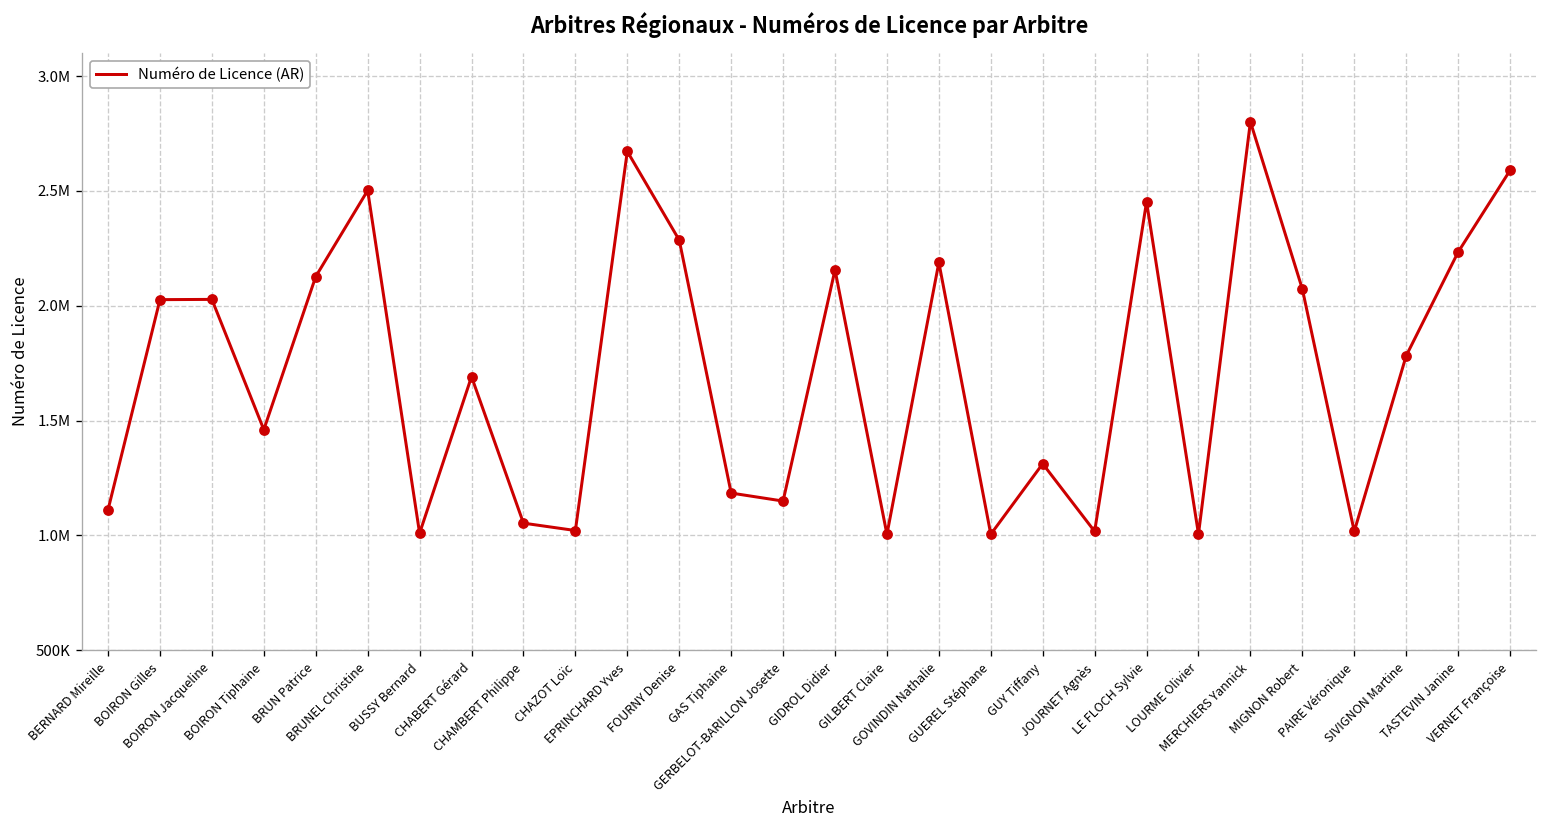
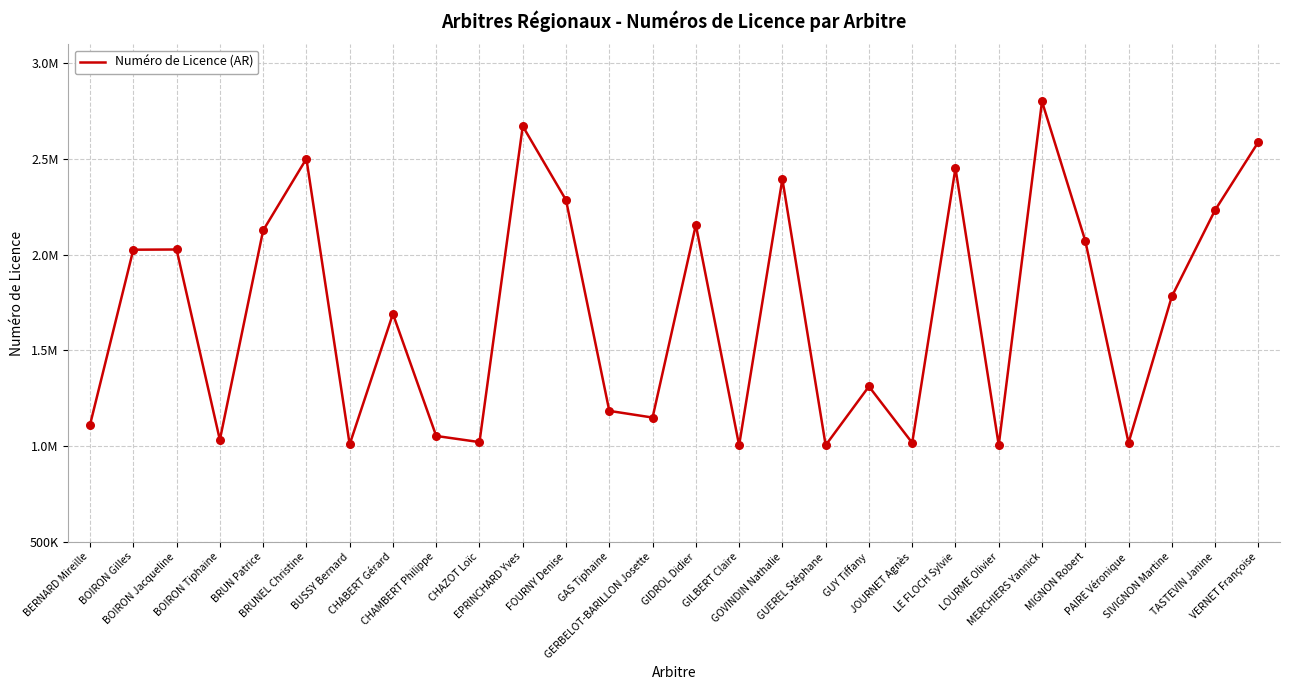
BOIRON Tiphaine: 1460000 -> 1030000
GOVINDIN Nathalie: 2190000 -> 2400000
